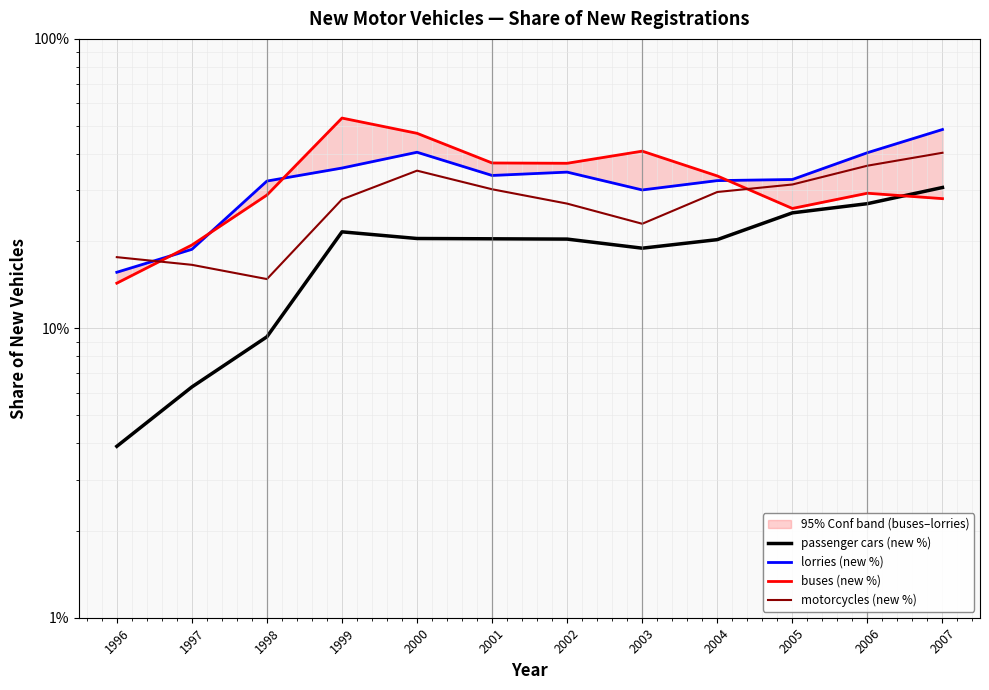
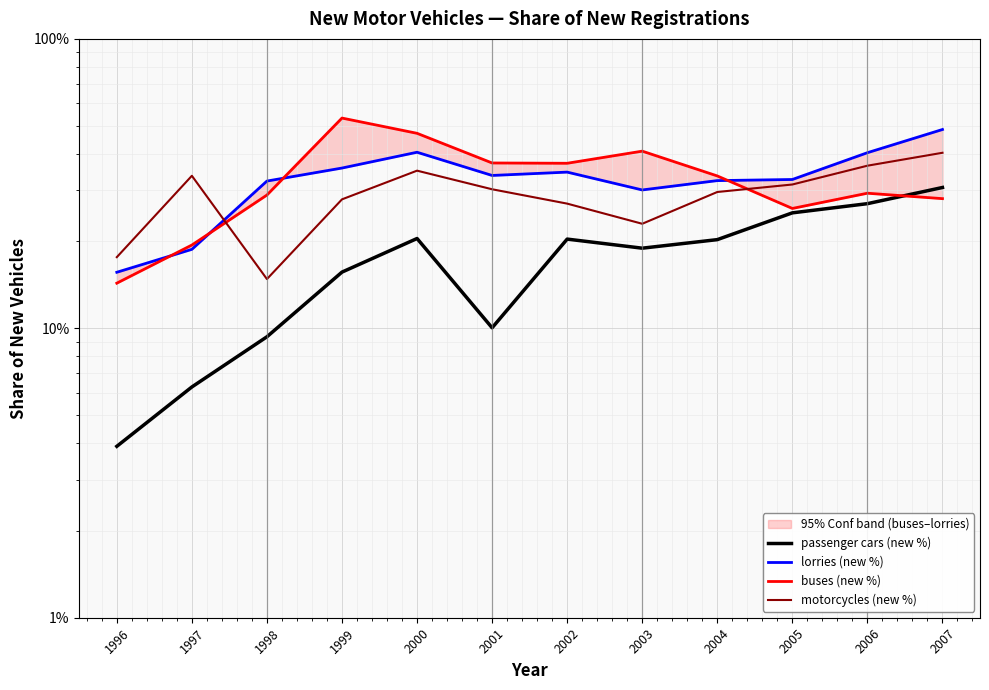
motorcycles (new %), 1997: 17% -> 34%
passenger cars (new %), 1999: 22% -> 16%
passenger cars (new %), 2001: 20% -> 10.0%
